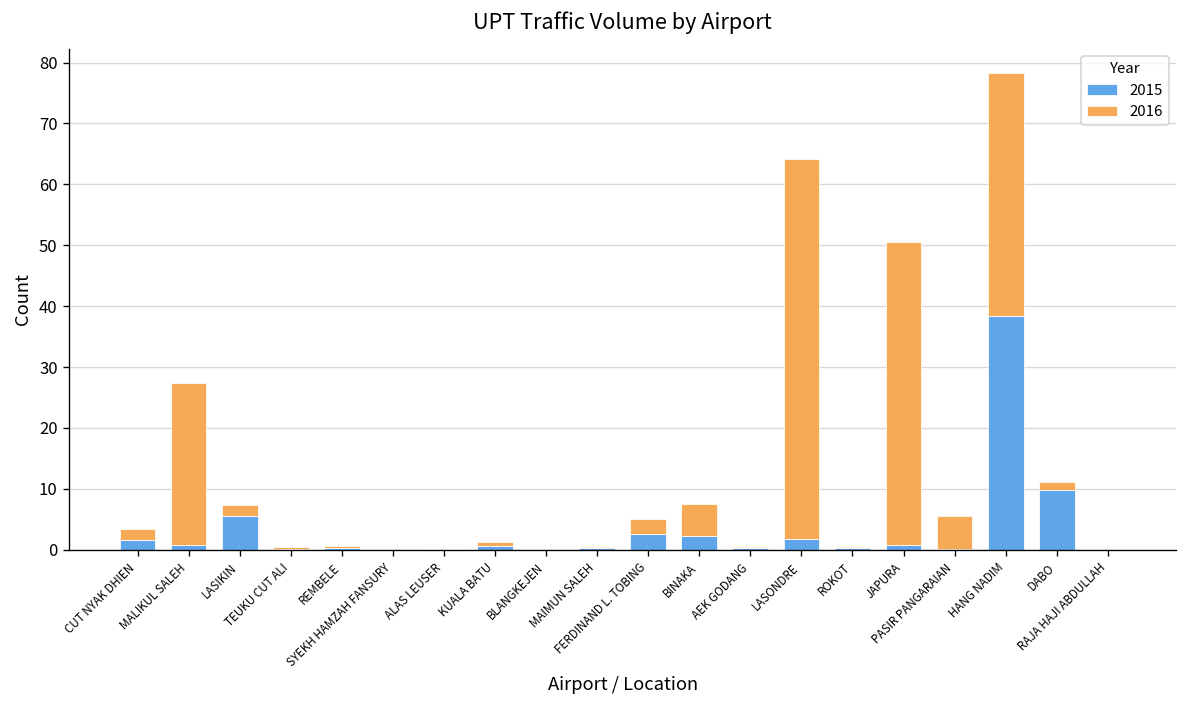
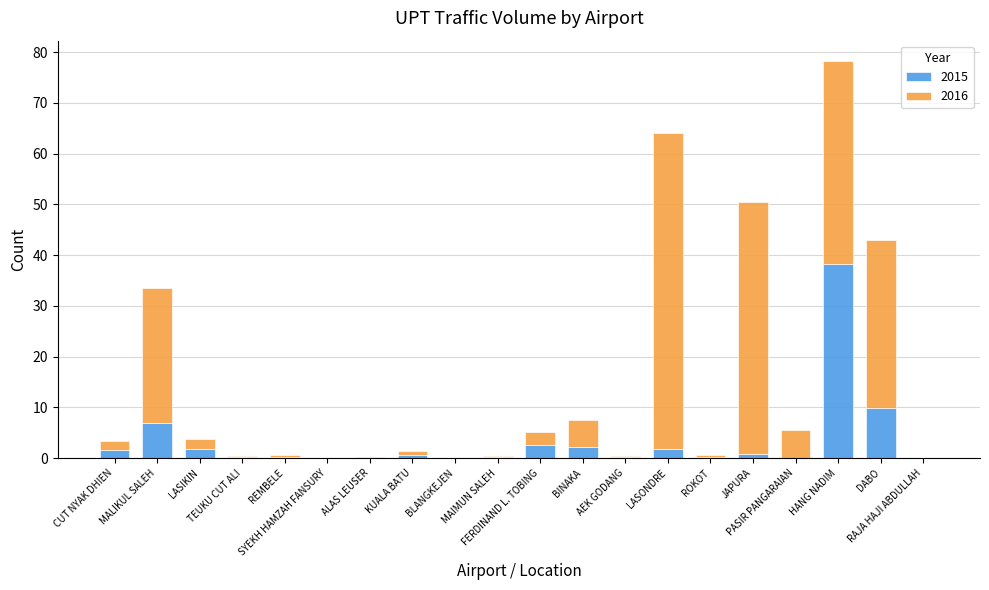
2015, MALIKUL SALEH: 1 -> 7
2015, LASIKIN: 5 -> 2
2016, DABO: 1 -> 33
